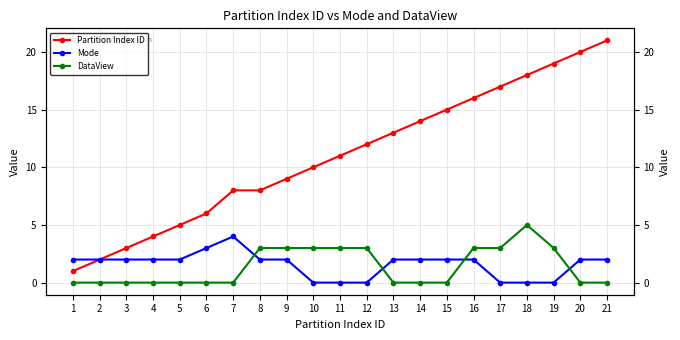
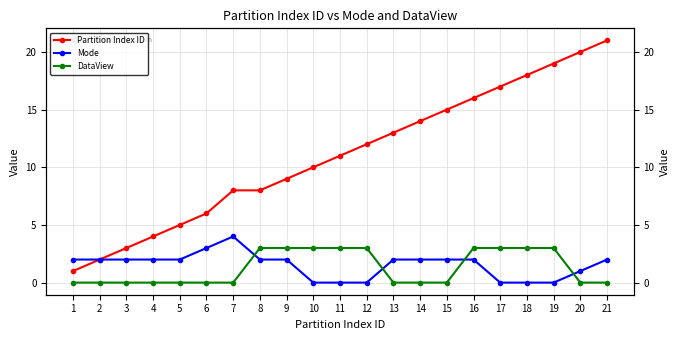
DataView, 18: 5 -> 3
Mode, 20: 2 -> 1
